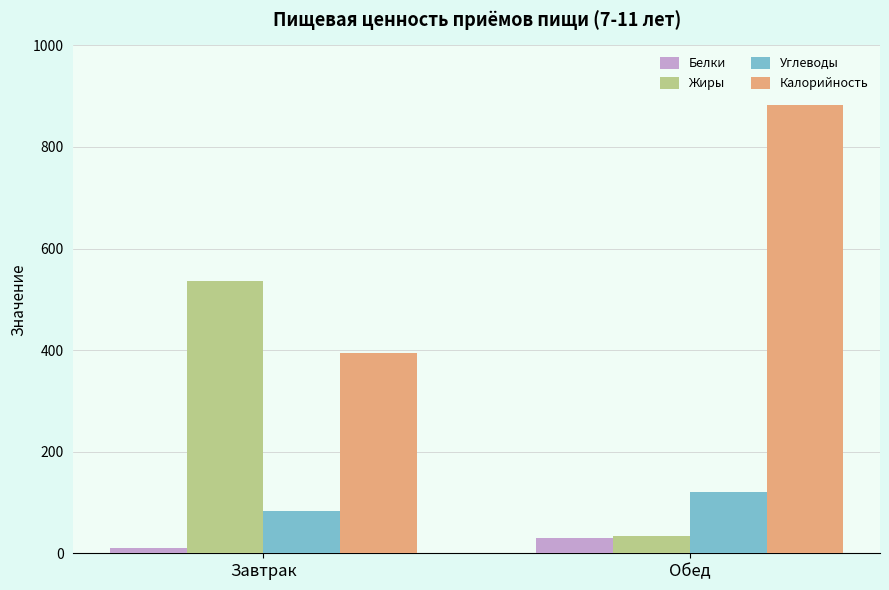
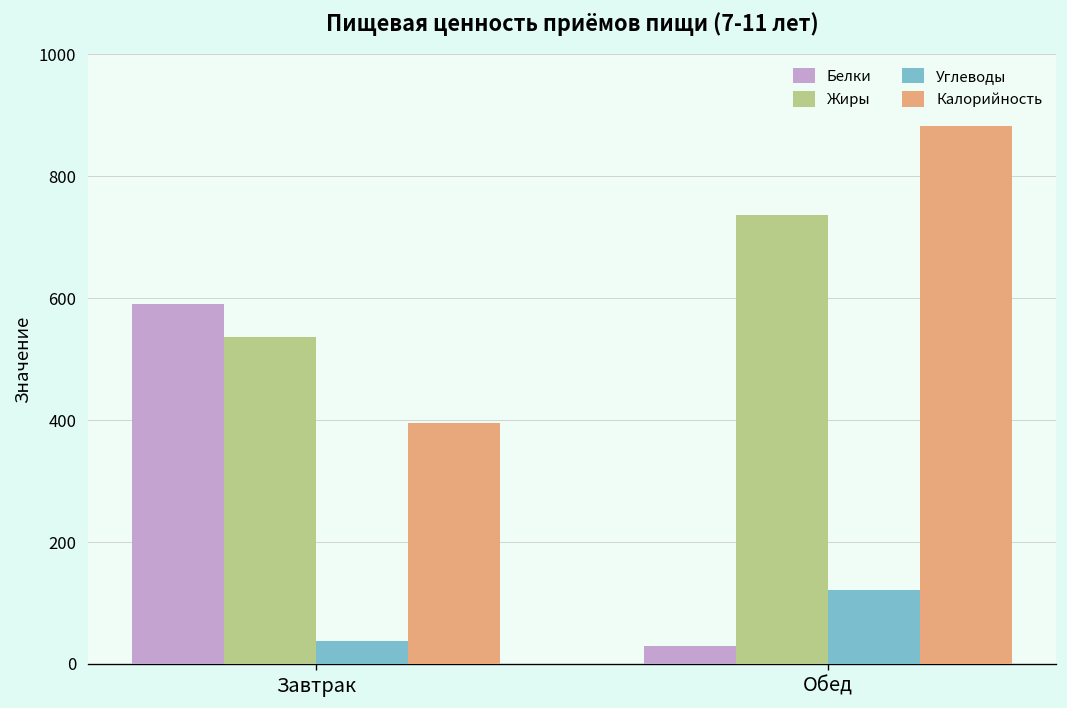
Белки, Завтрак: 10 -> 590
Углеводы, Завтрак: 80 -> 40
Жиры, Обед: 30 -> 740
